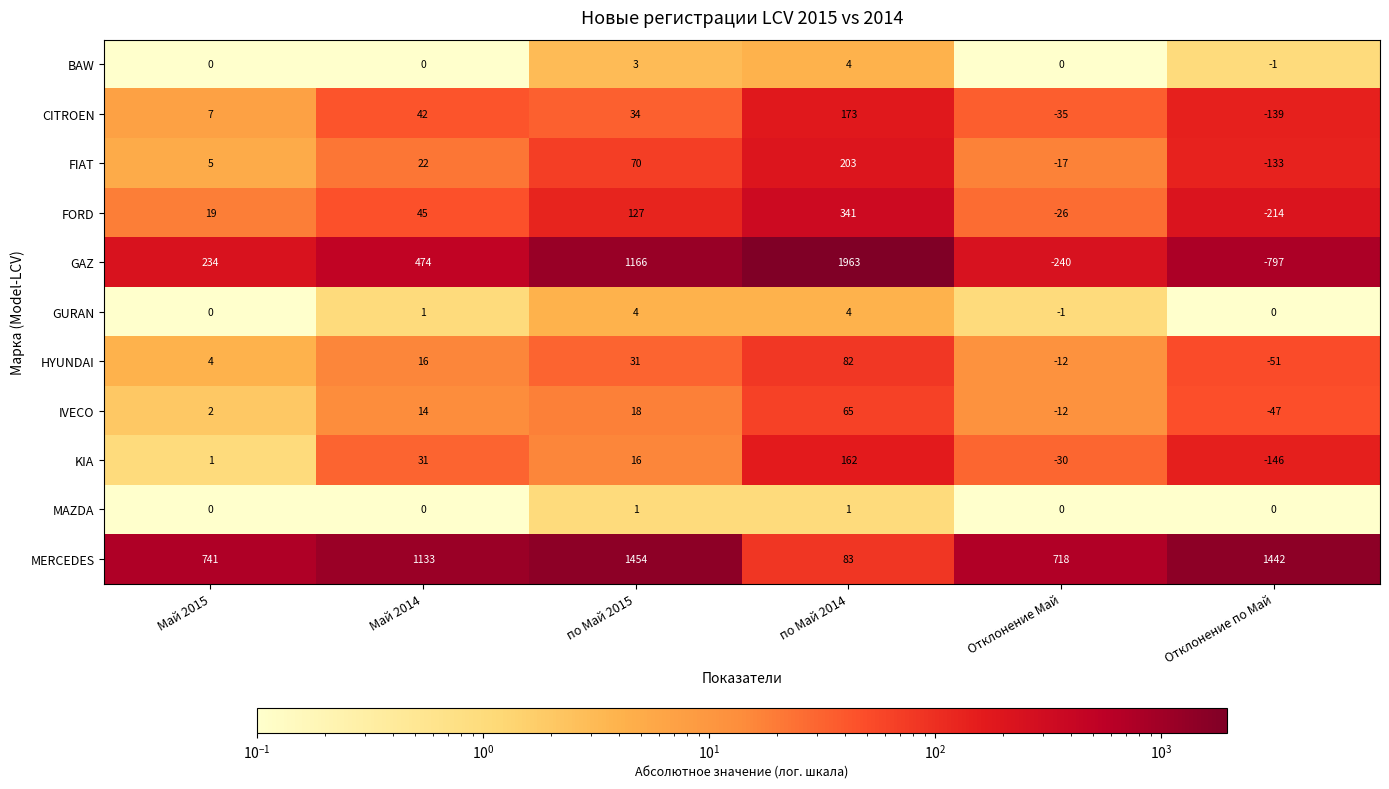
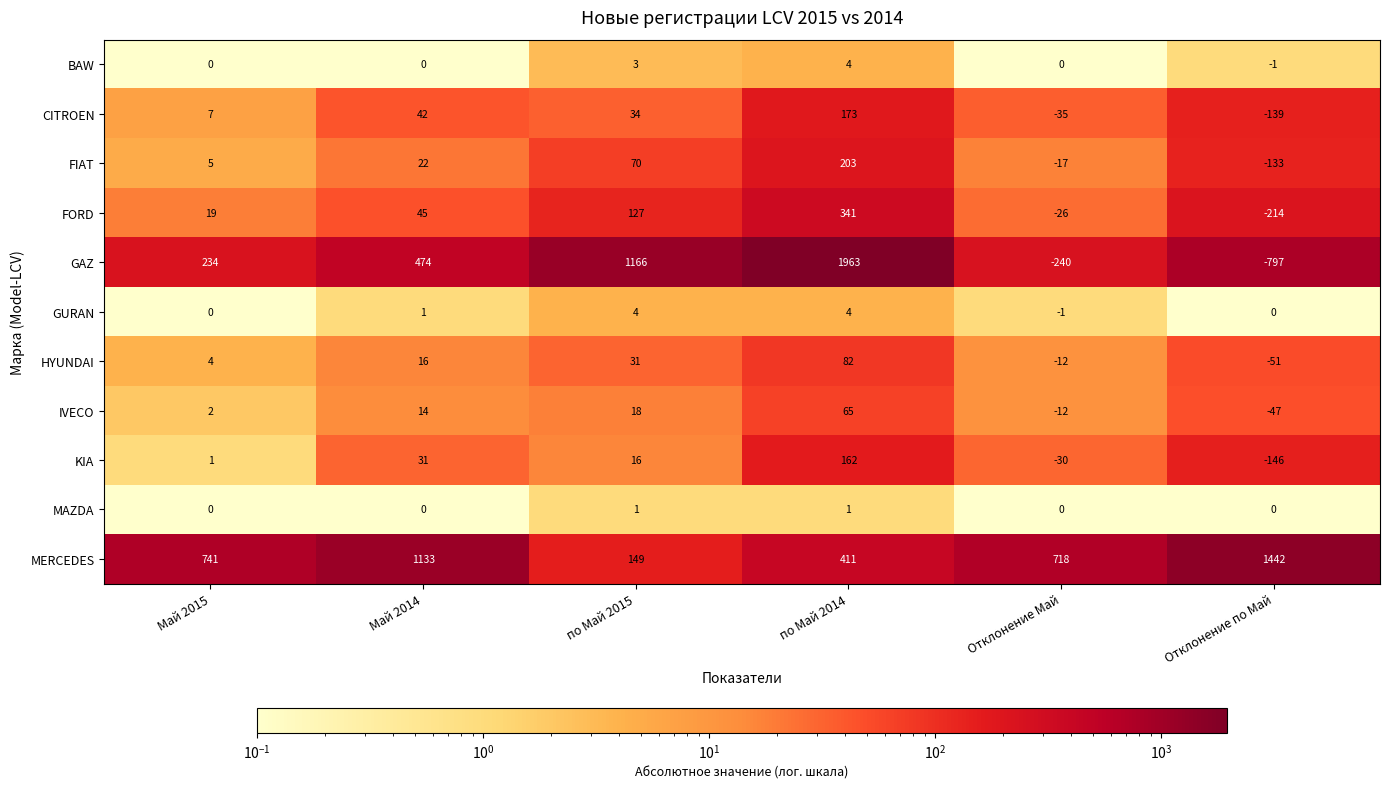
MERCEDES, по Май 2015: 1454 -> 149
MERCEDES, по Май 2014: 83 -> 411
